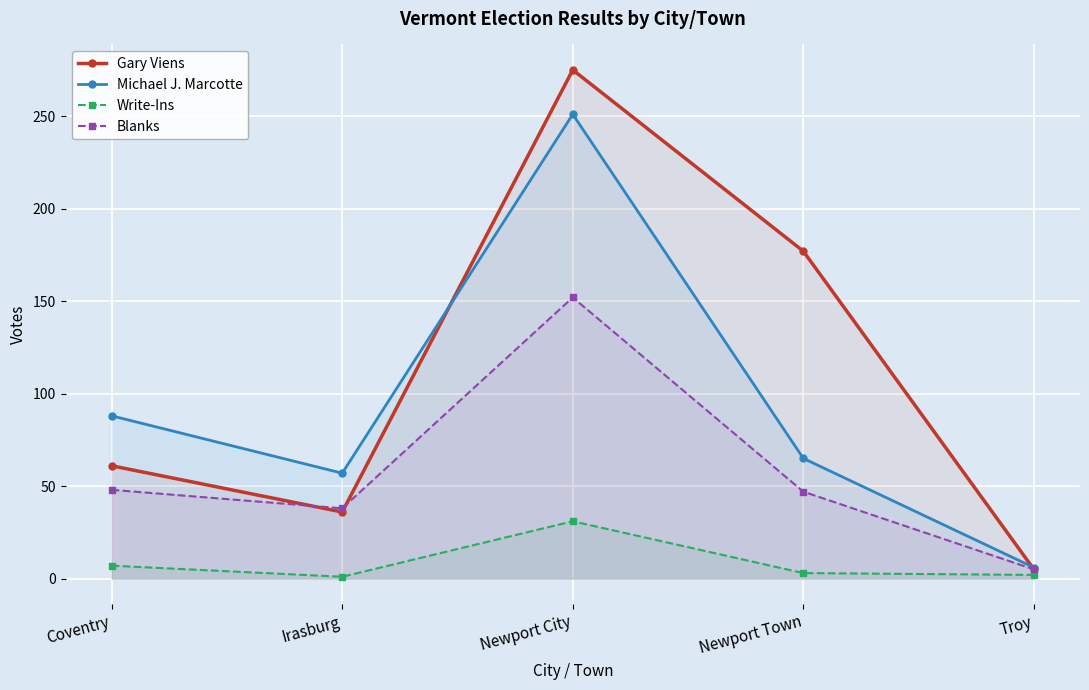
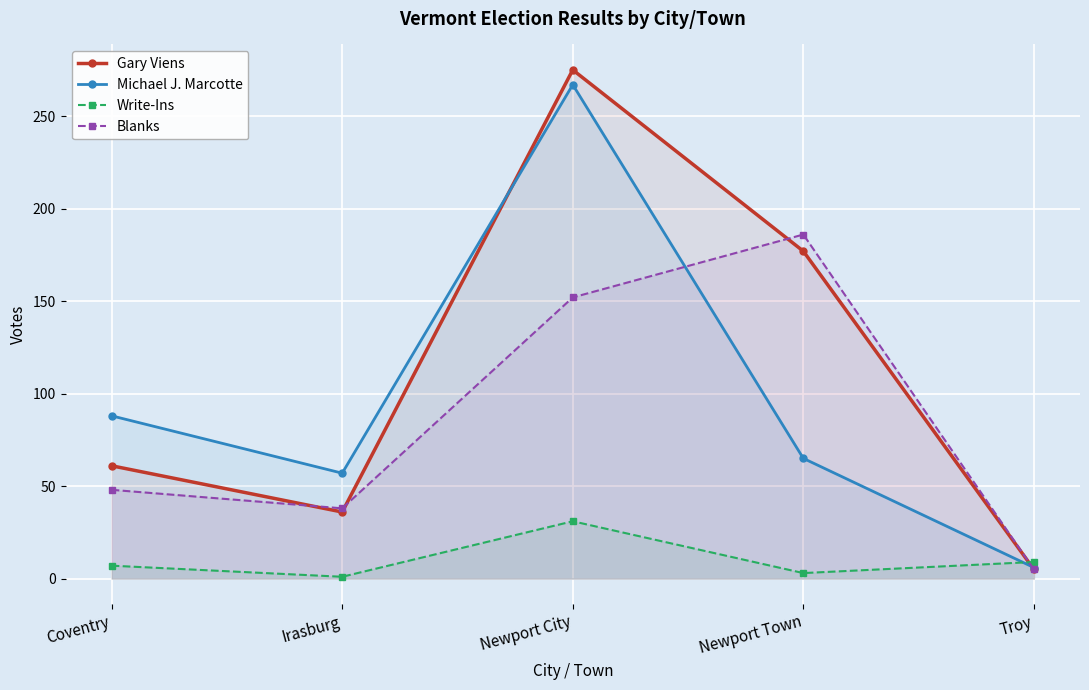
Michael J. Marcotte, Newport City: 251 -> 267
Blanks, Newport Town: 47 -> 186
Write-Ins, Troy: 2 -> 9
